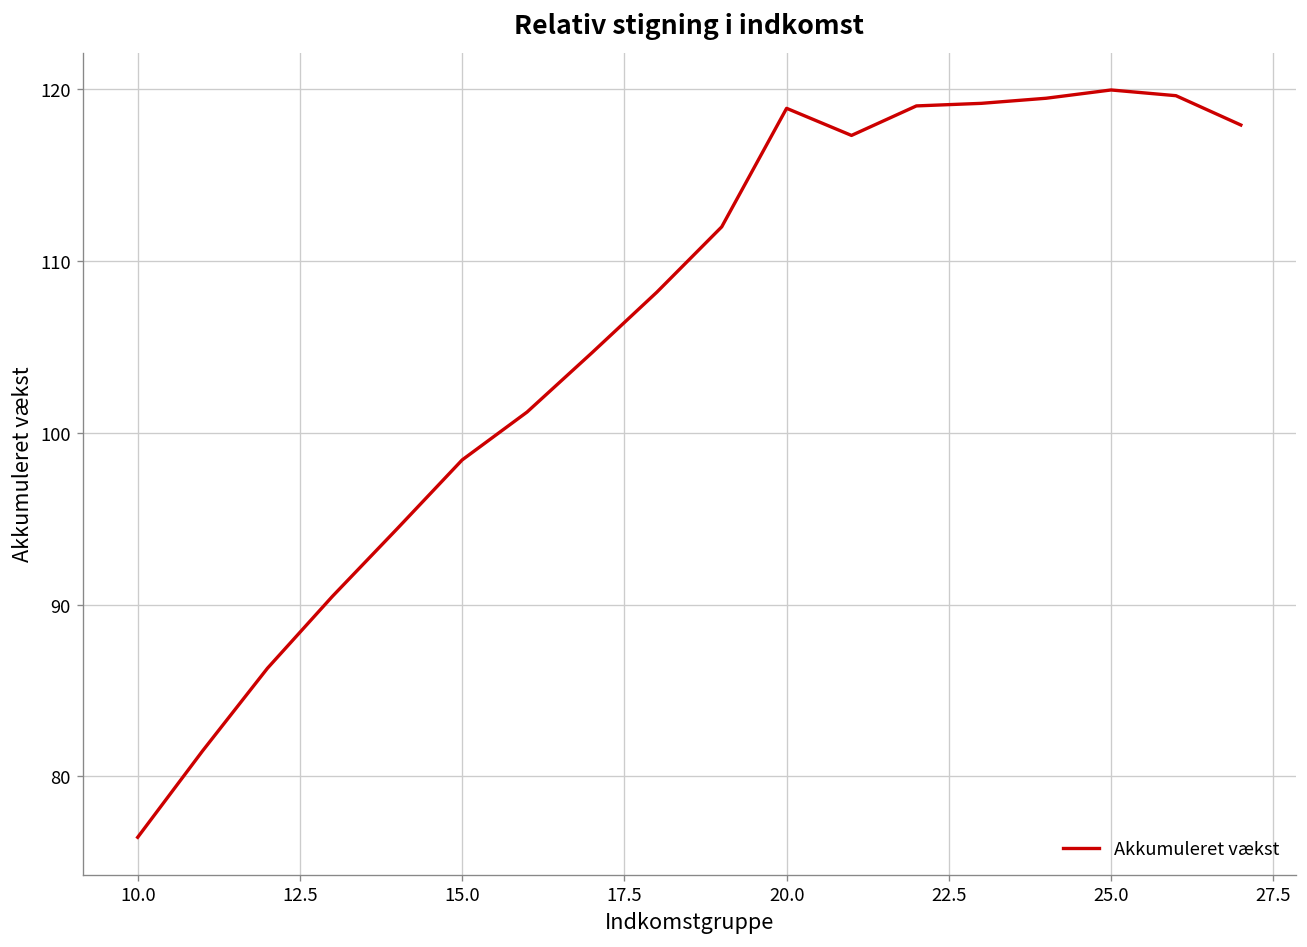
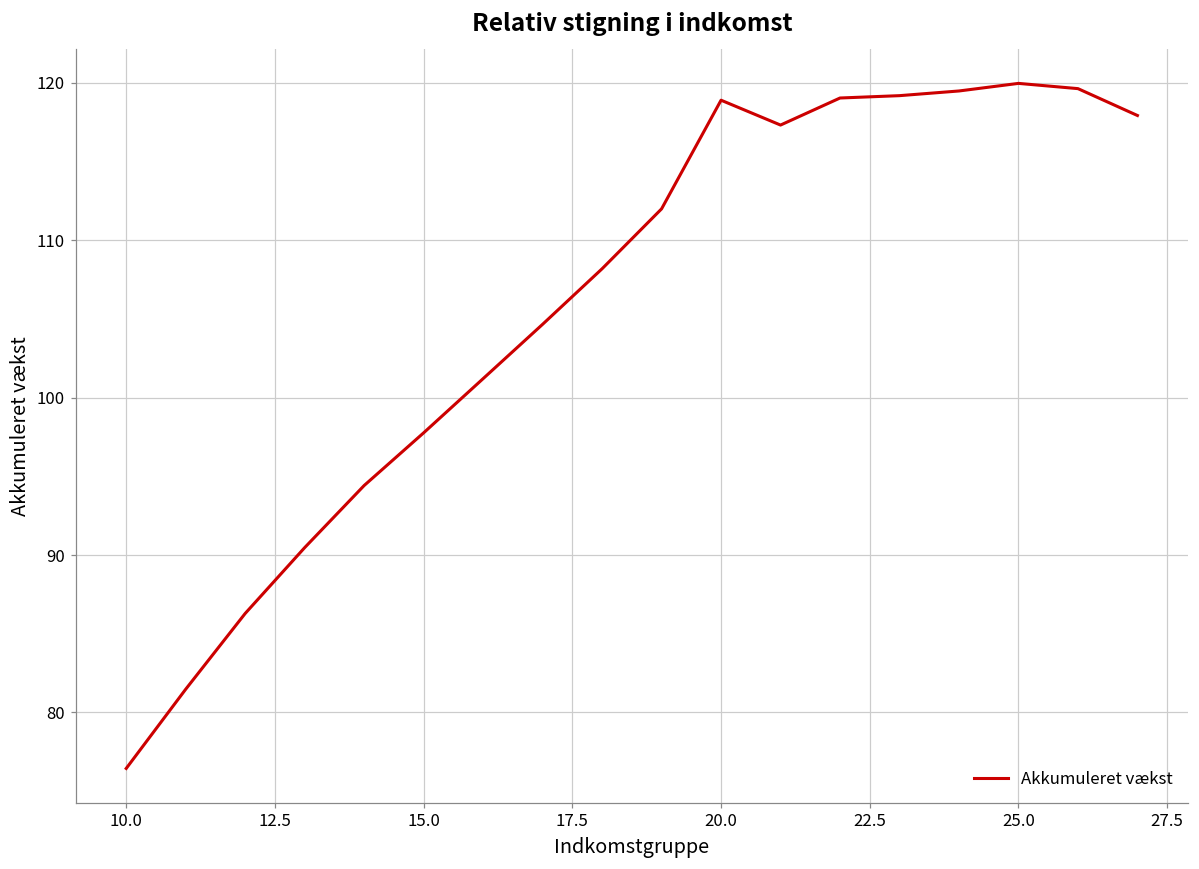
15.0: 98.4 -> 97.8
